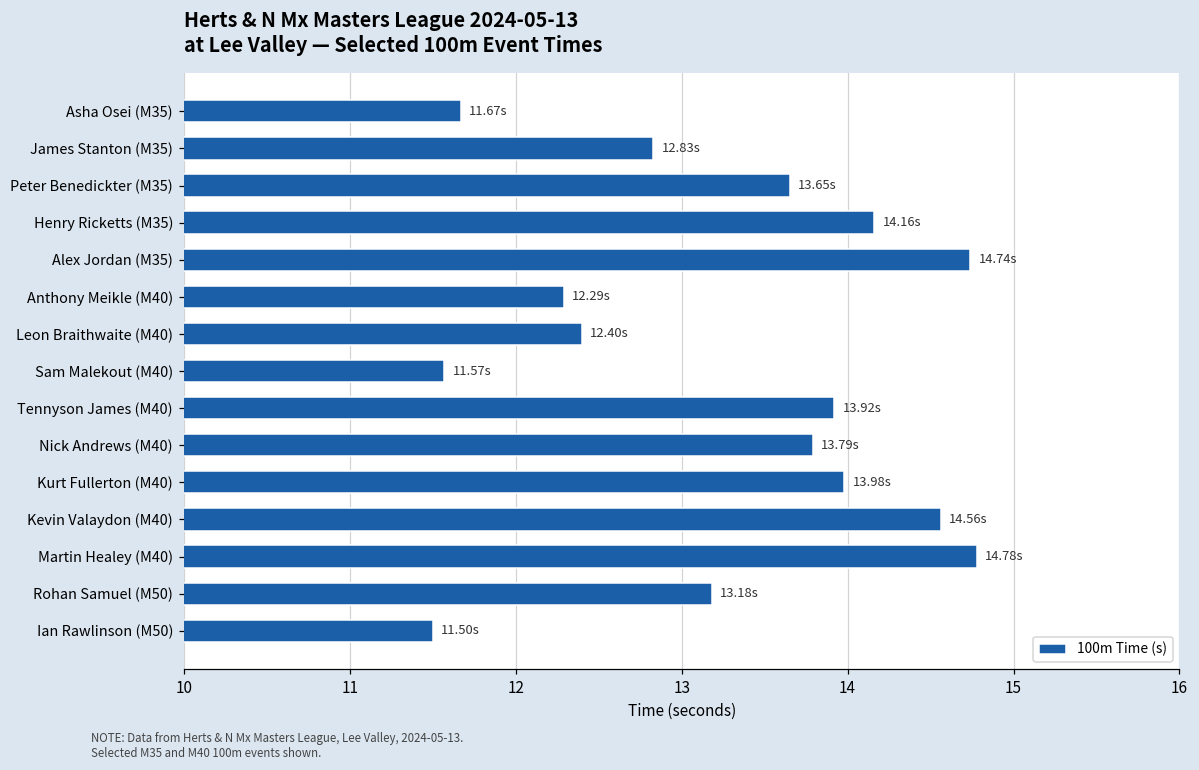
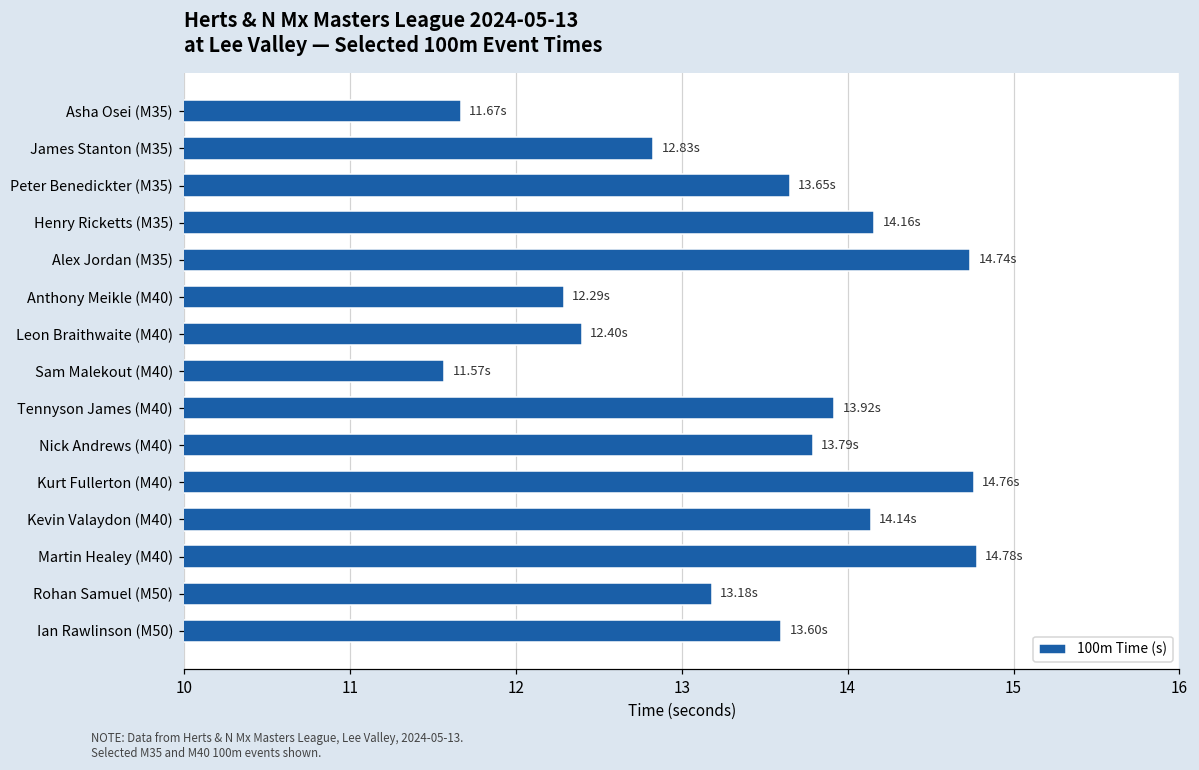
Kurt Fullerton (M40): 13.98s -> 14.76s
Kevin Valaydon (M40): 14.56s -> 14.14s
Ian Rawlinson (M50): 11.50s -> 13.60s
